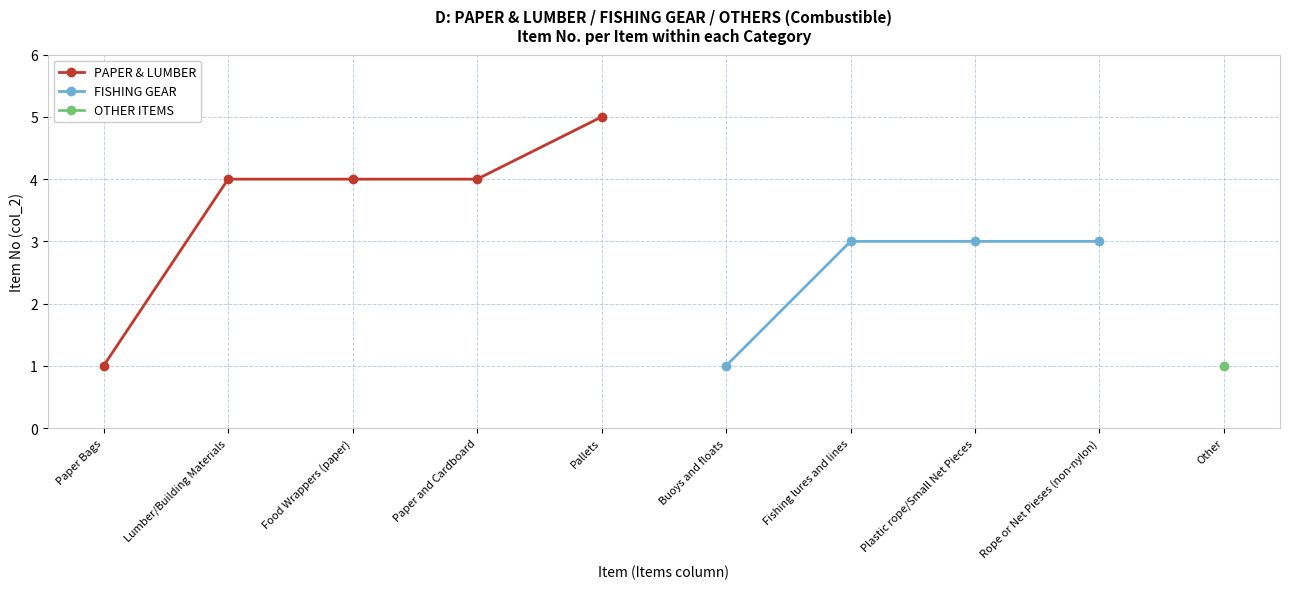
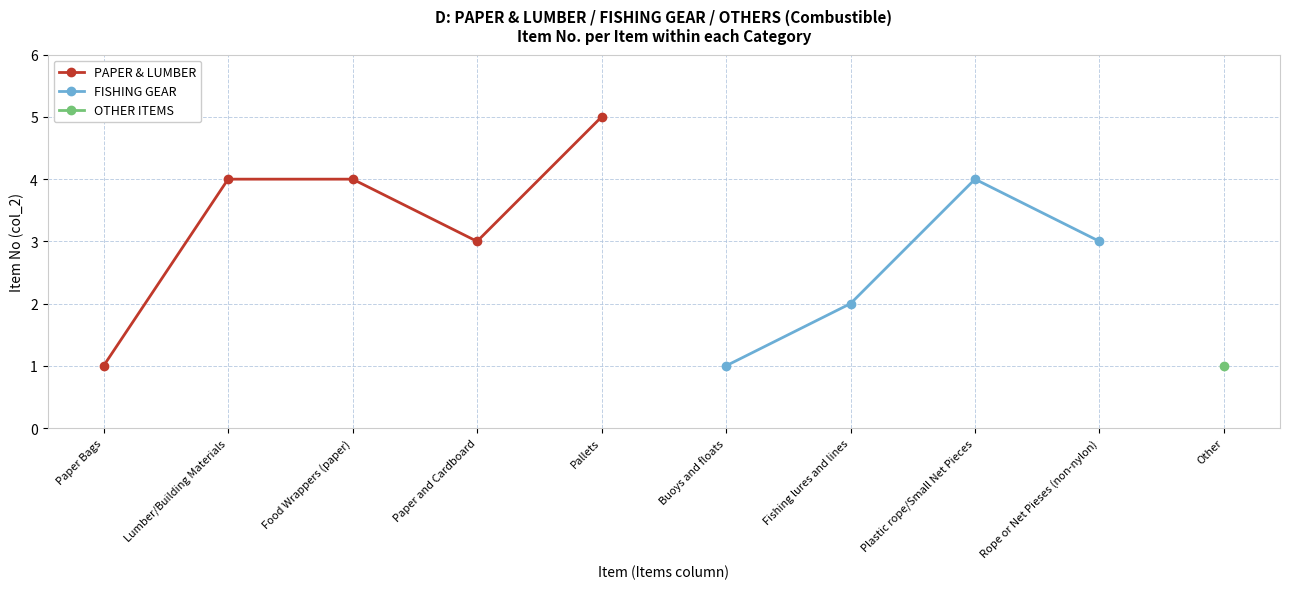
PAPER & LUMBER, Paper and Cardboard: 4 -> 3
FISHING GEAR, Fishing lures and lines: 3 -> 2
FISHING GEAR, Plastic rope/Small Net Pieces: 3 -> 4
